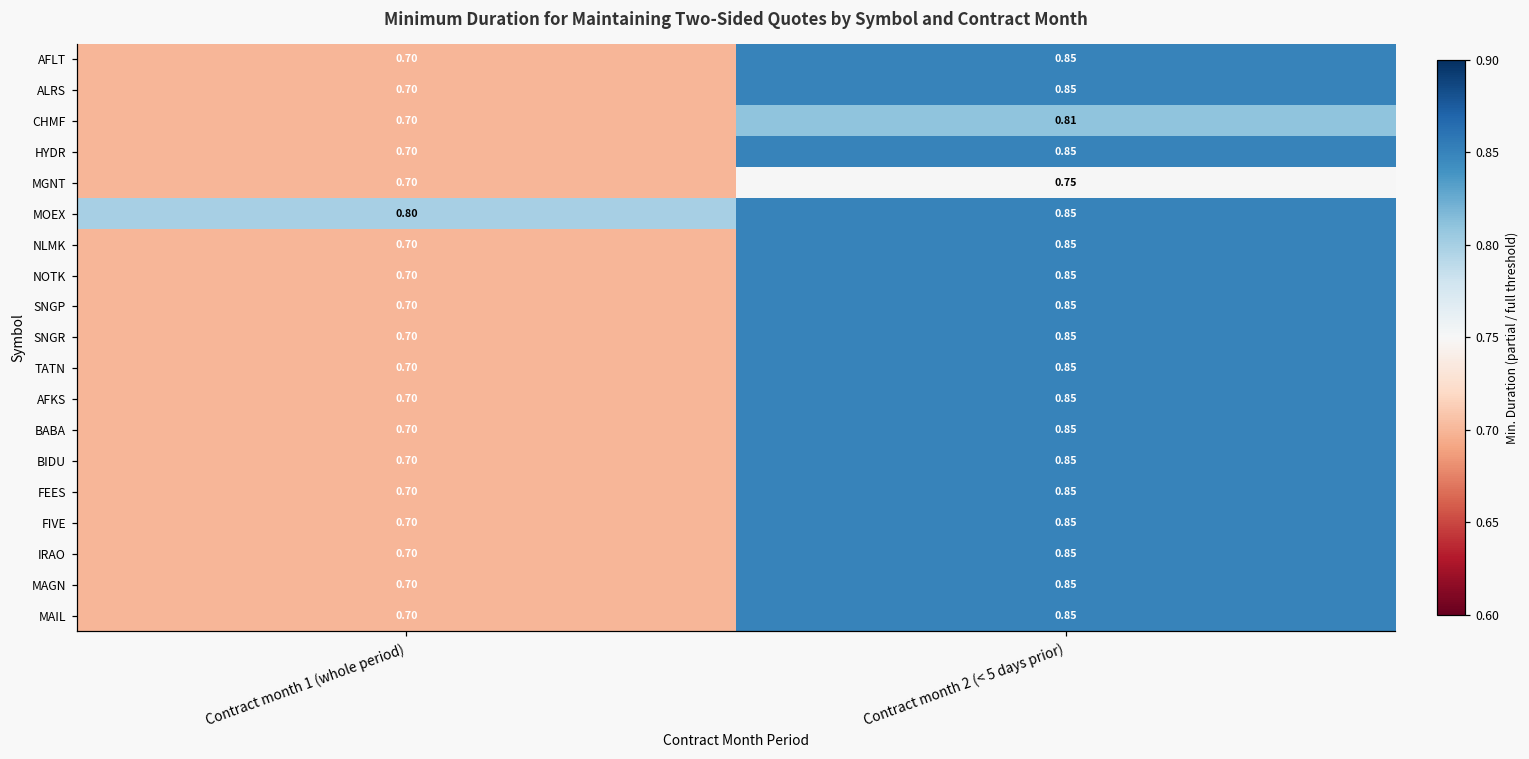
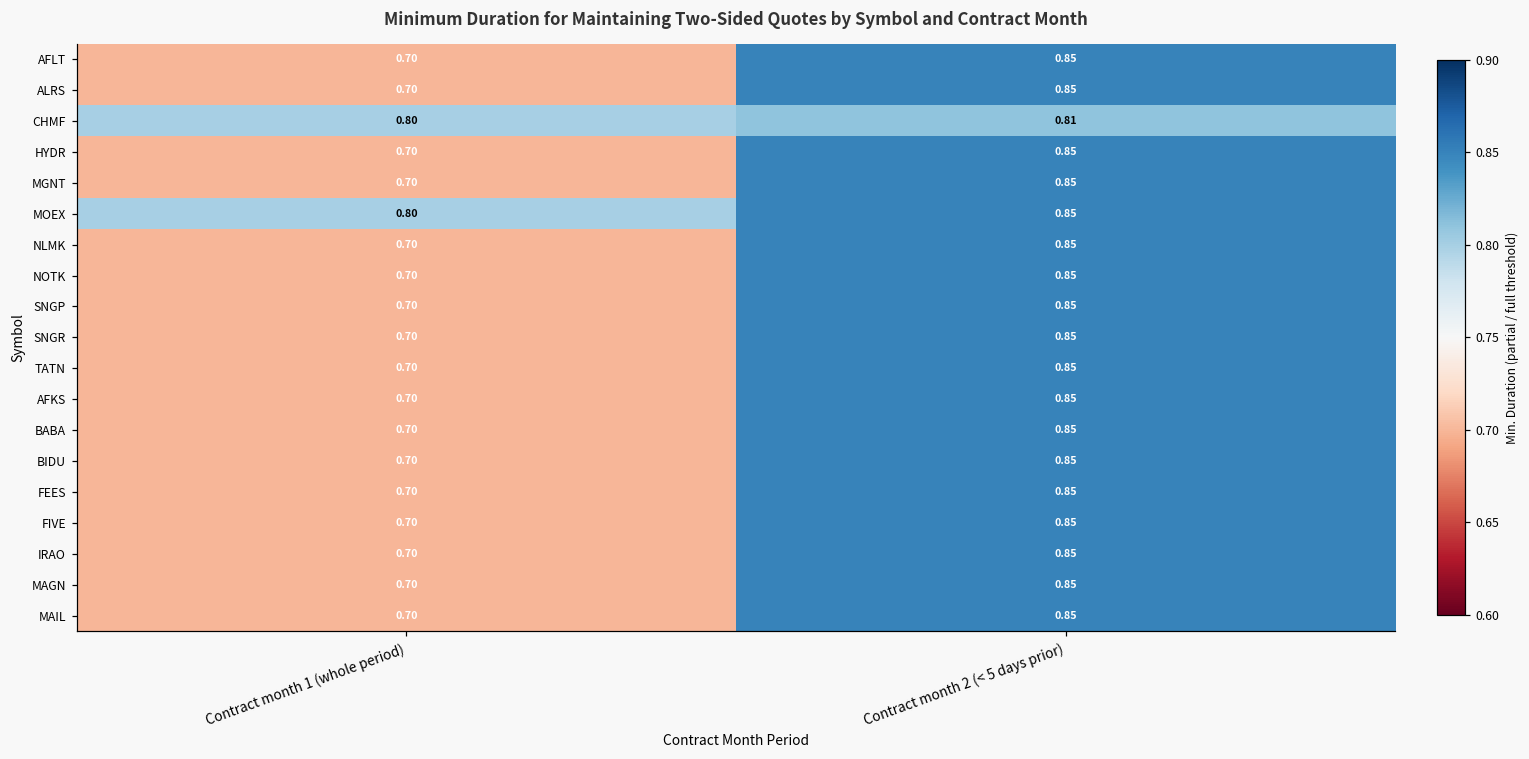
CHMF, Contract month 1 (whole period): 0.70 -> 0.80
MGNT, Contract month 2 (< 5 days prior): 0.75 -> 0.85
